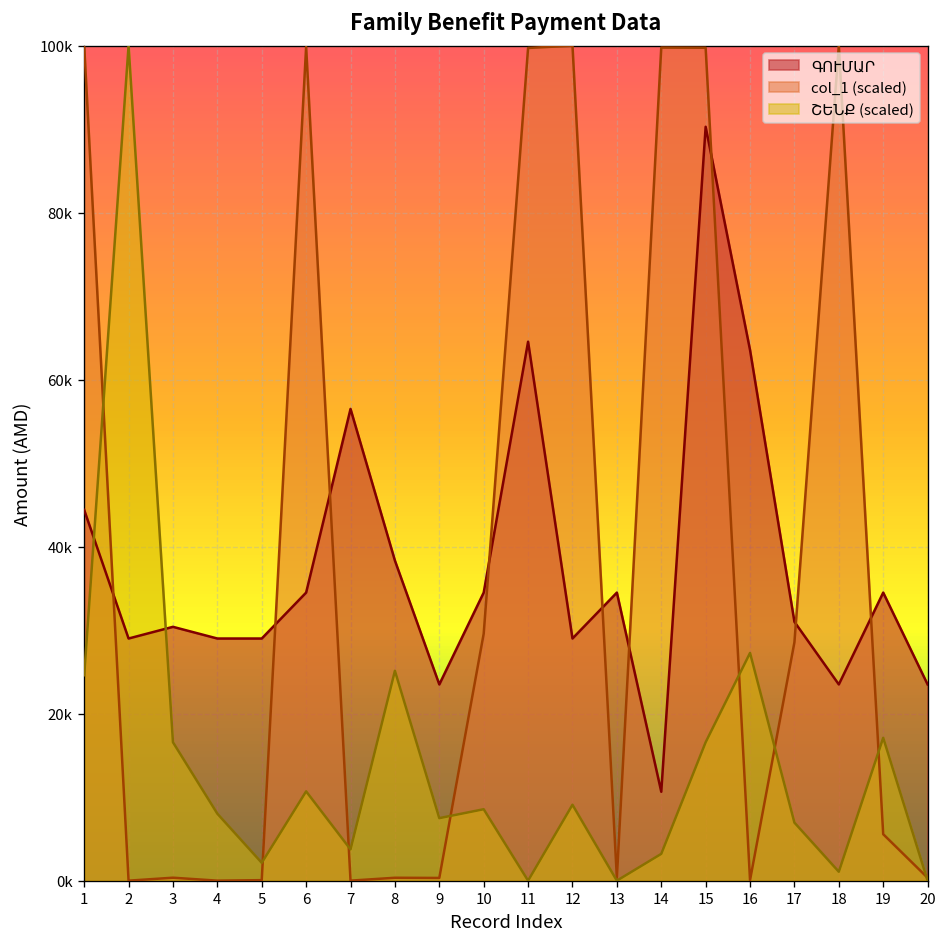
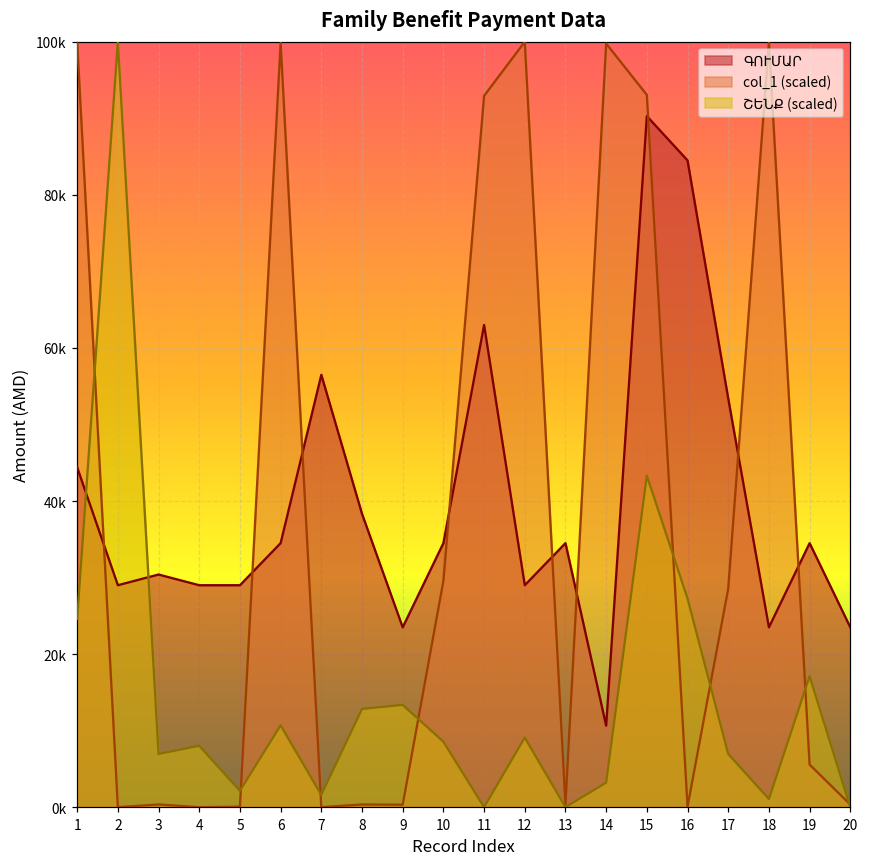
ՇԵՆՔ (scaled), 3: 17000 -> 7000
ՇԵՆՔ (scaled), 7: 4000 -> 2000
ՇԵՆՔ (scaled), 8: 25000 -> 13000
ՇԵՆՔ (scaled), 9: 7000 -> 13000
ԳՈՒՄԱՐ, 11: 65000 -> 63000
col_1 (scaled), 11: 100000 -> 93000
col_1 (scaled), 15: 100000 -> 93000
ՇԵՆՔ (scaled), 15: 17000 -> 43000
ԳՈՒՄԱՐ, 16: 64000 -> 85000
ԳՈՒՄԱՐ, 17: 31000 -> 53000
